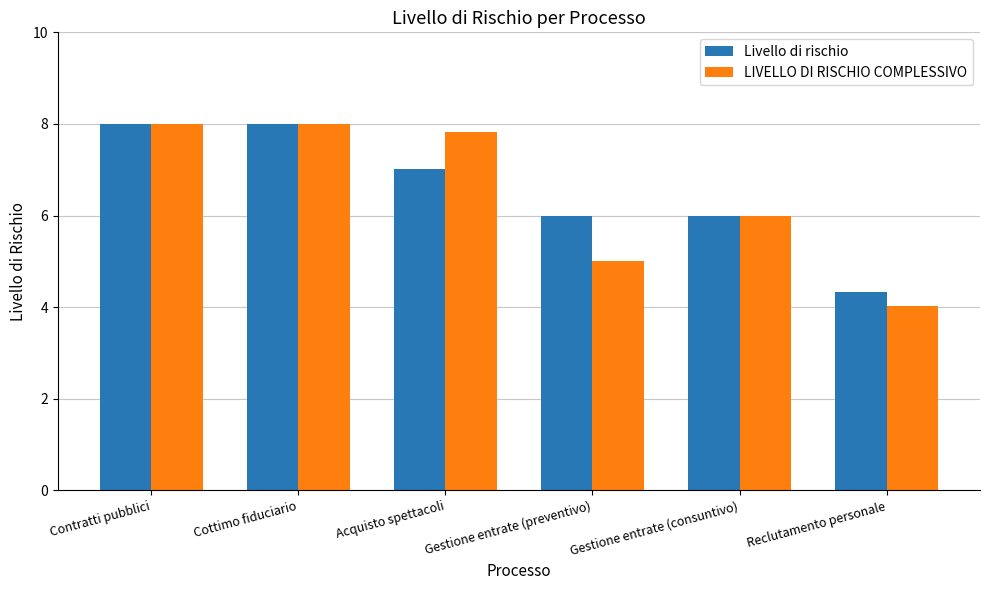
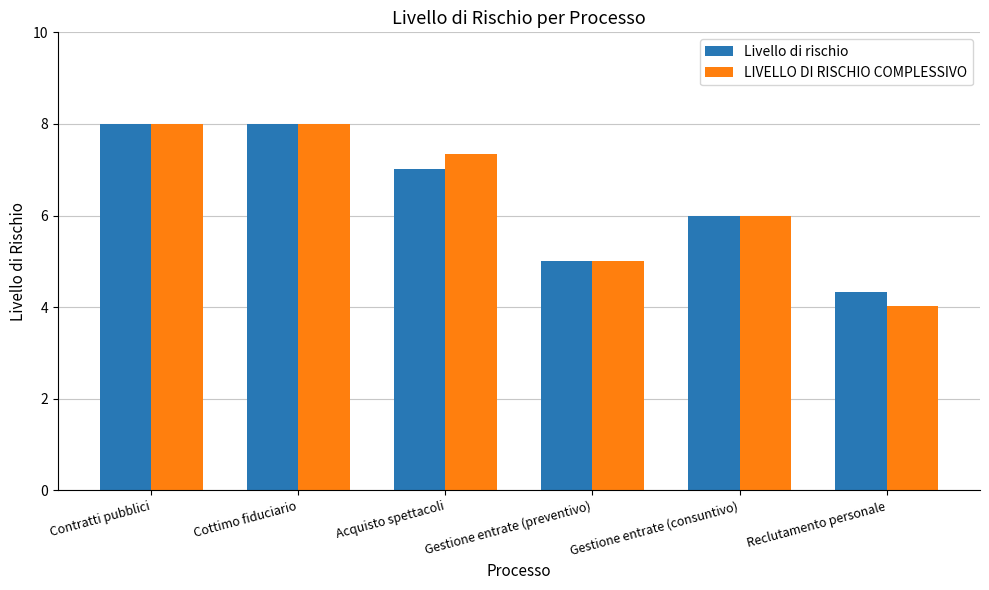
LIVELLO DI RISCHIO COMPLESSIVO, Acquisto spettacoli: 7.8 -> 7.3
Livello di rischio, Gestione entrate (preventivo): 6 -> 5
